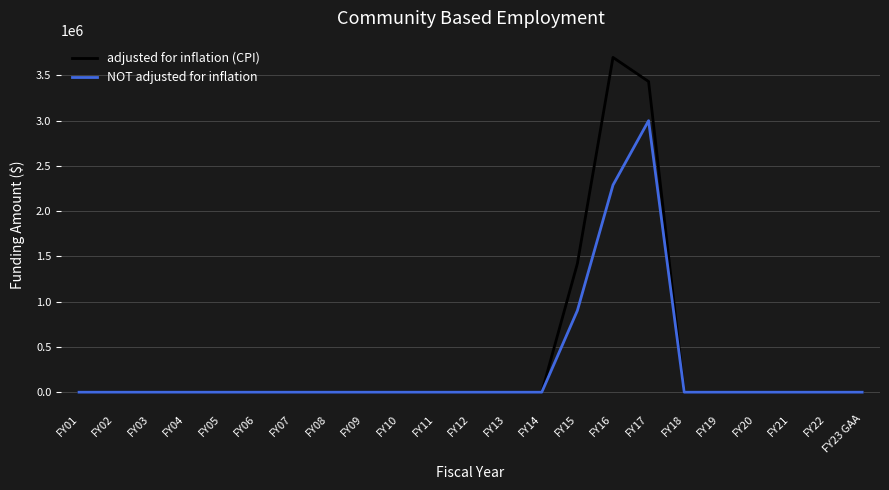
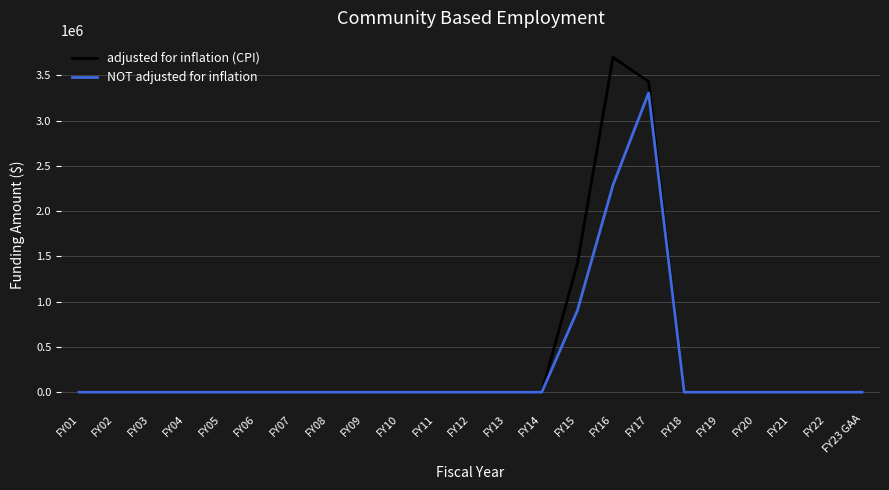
NOT adjusted for inflation, FY17: 3000000 -> 3300000
